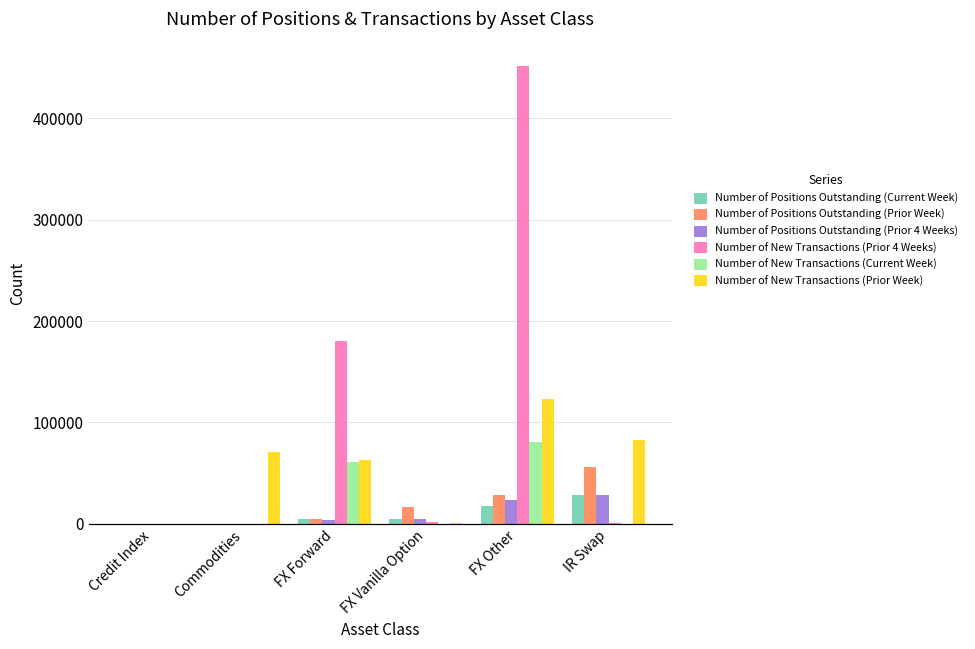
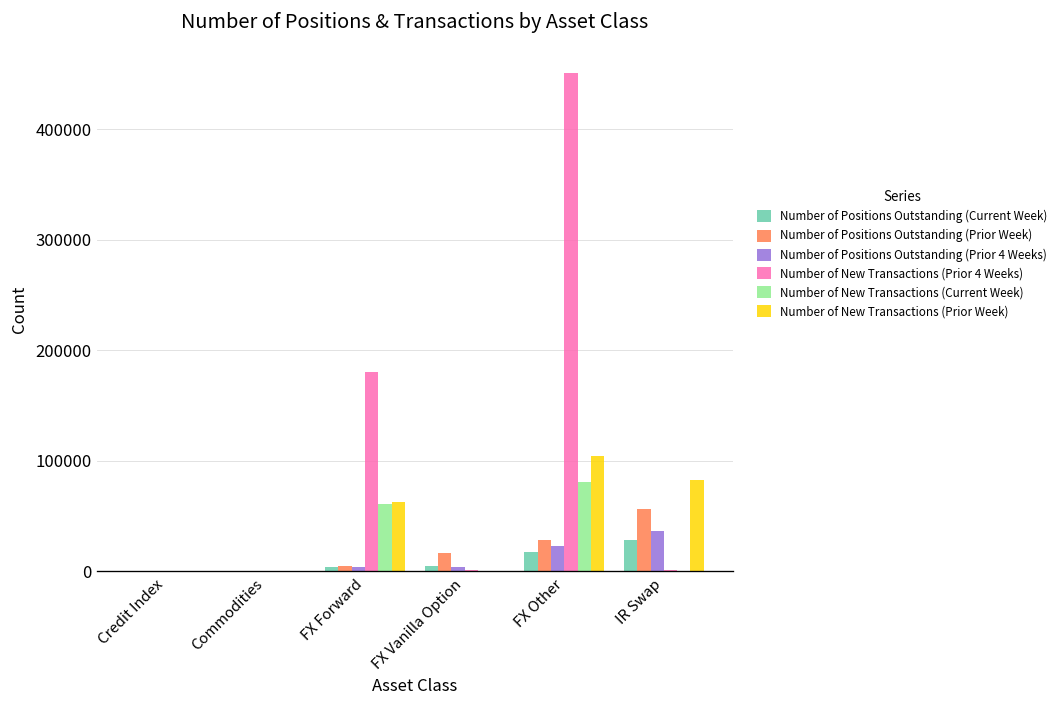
Number of New Transactions (Prior Week), Commodities: 70000 -> 0
Number of New Transactions (Prior Week), FX Other: 120000 -> 100000
Number of Positions Outstanding (Prior 4 Weeks), IR Swap: 30000 -> 40000
